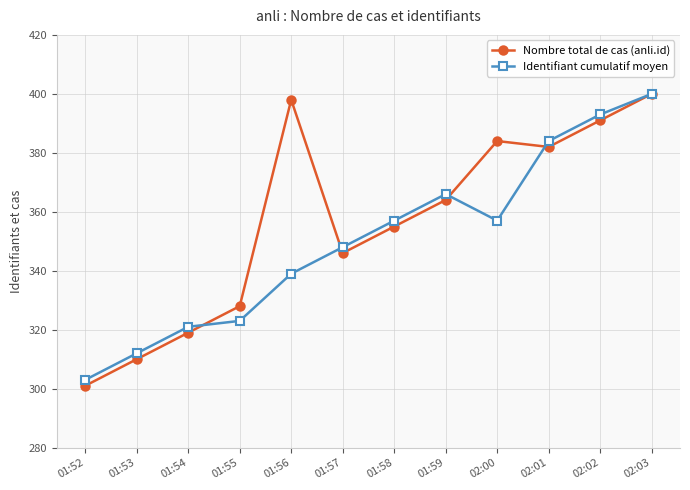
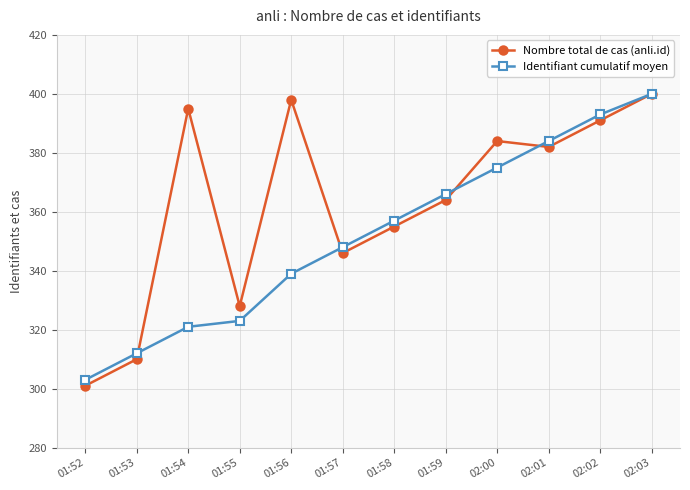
Nombre total de cas (anli.id), 01:54: 319 -> 395
Identifiant cumulatif moyen, 02:00: 357 -> 375
